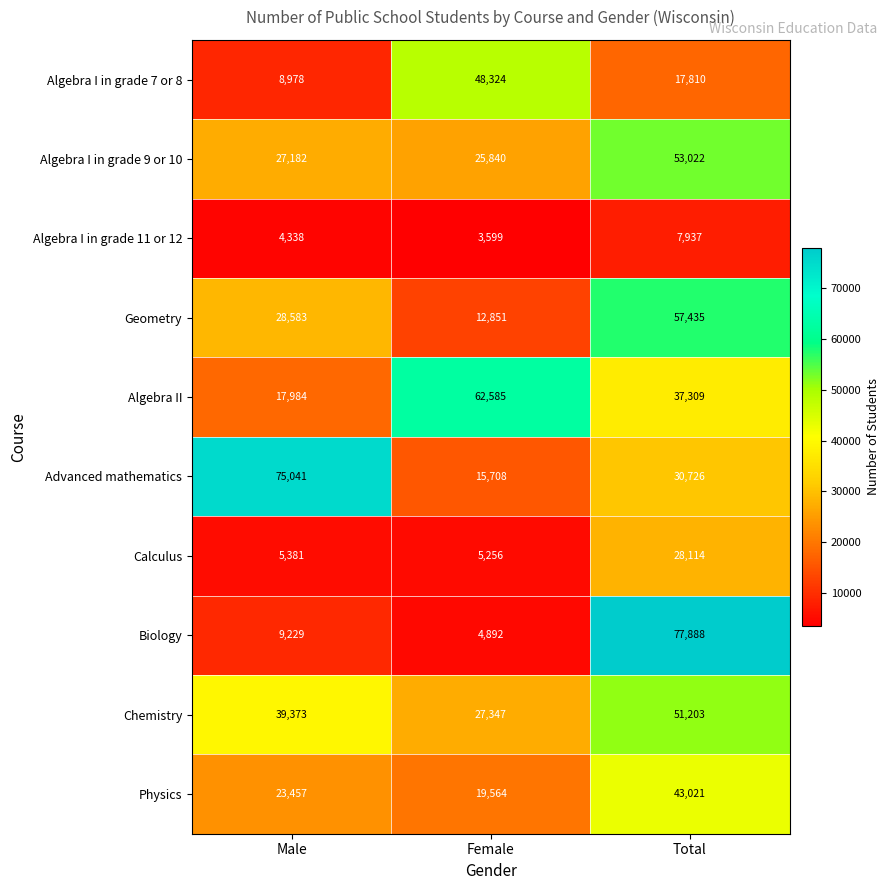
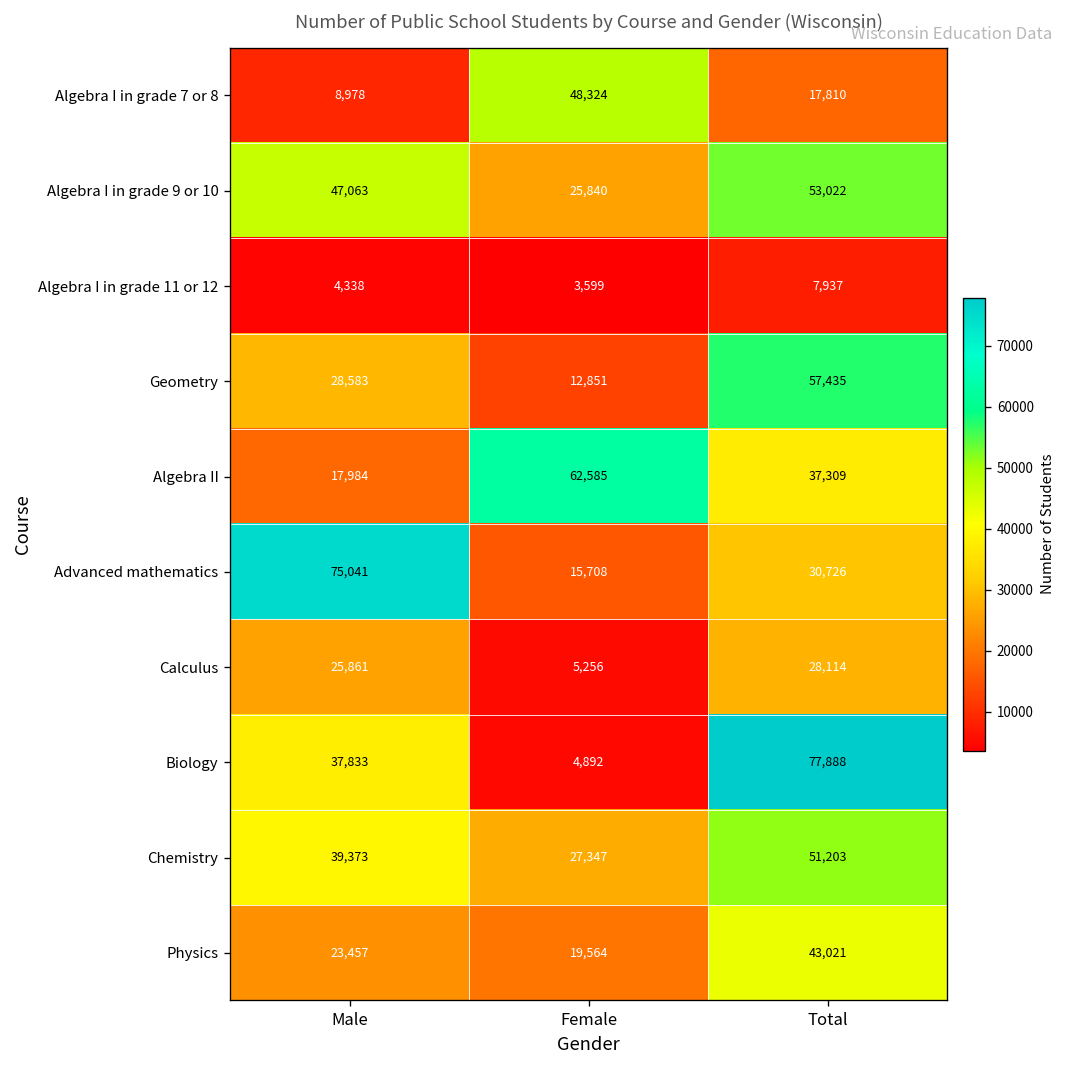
Algebra I in grade 9 or 10, Male: 27,182 -> 47,063
Calculus, Male: 5,381 -> 25,861
Biology, Male: 9,229 -> 37,833
